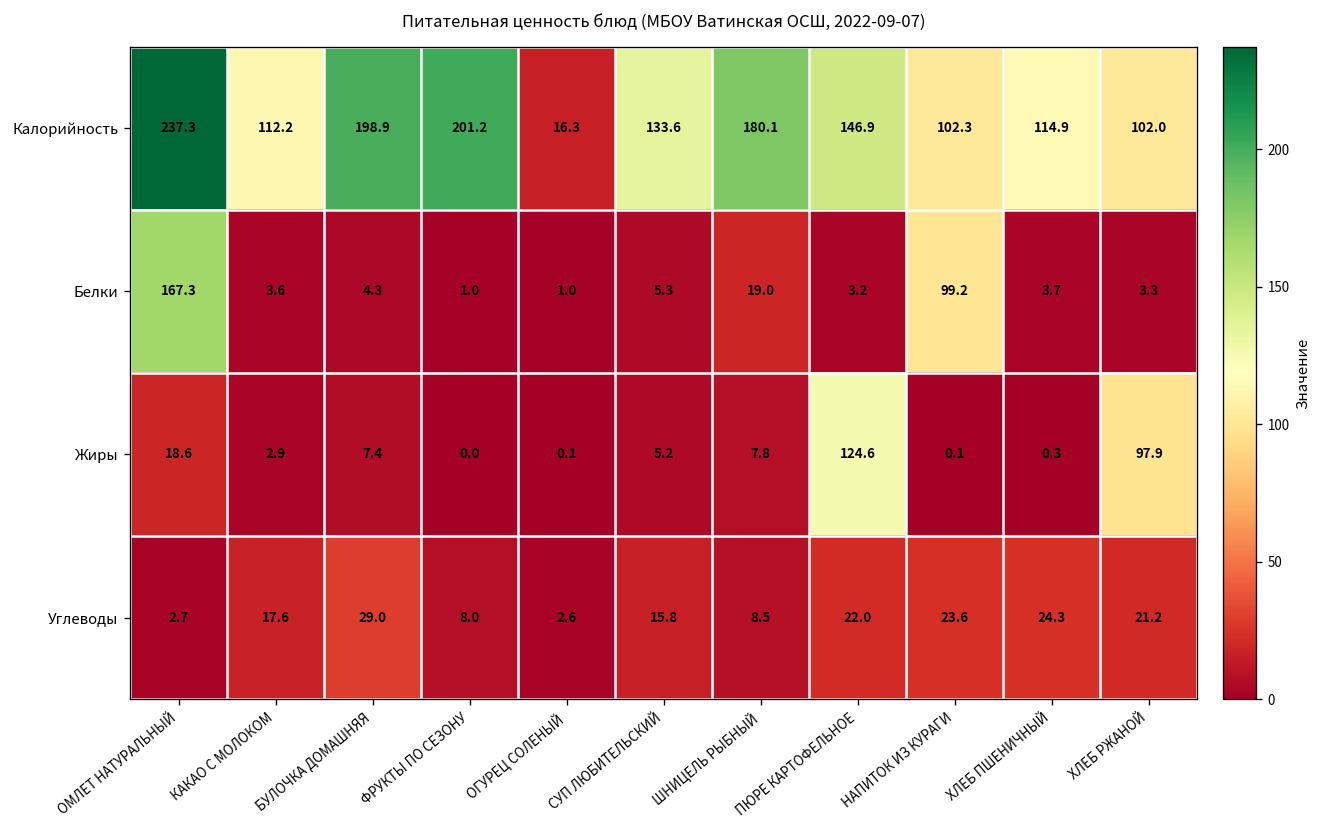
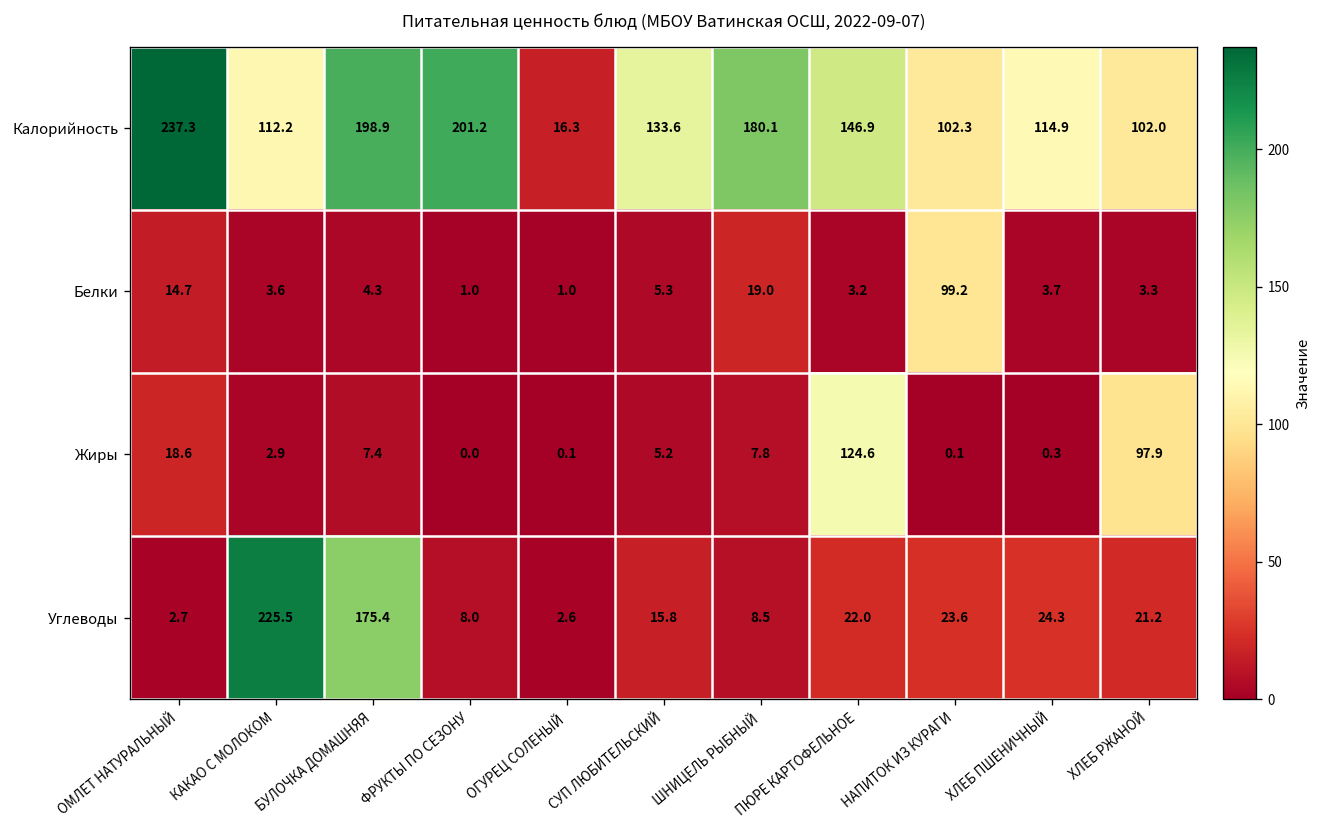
Белки, ОМЛЕТ НАТУРАЛЬНЫЙ: 167.3 -> 14.7
Углеводы, КАКАО С МОЛОКОМ: 17.6 -> 225.5
Углеводы, БУЛОЧКА ДОМАШНЯЯ: 29.0 -> 175.4
